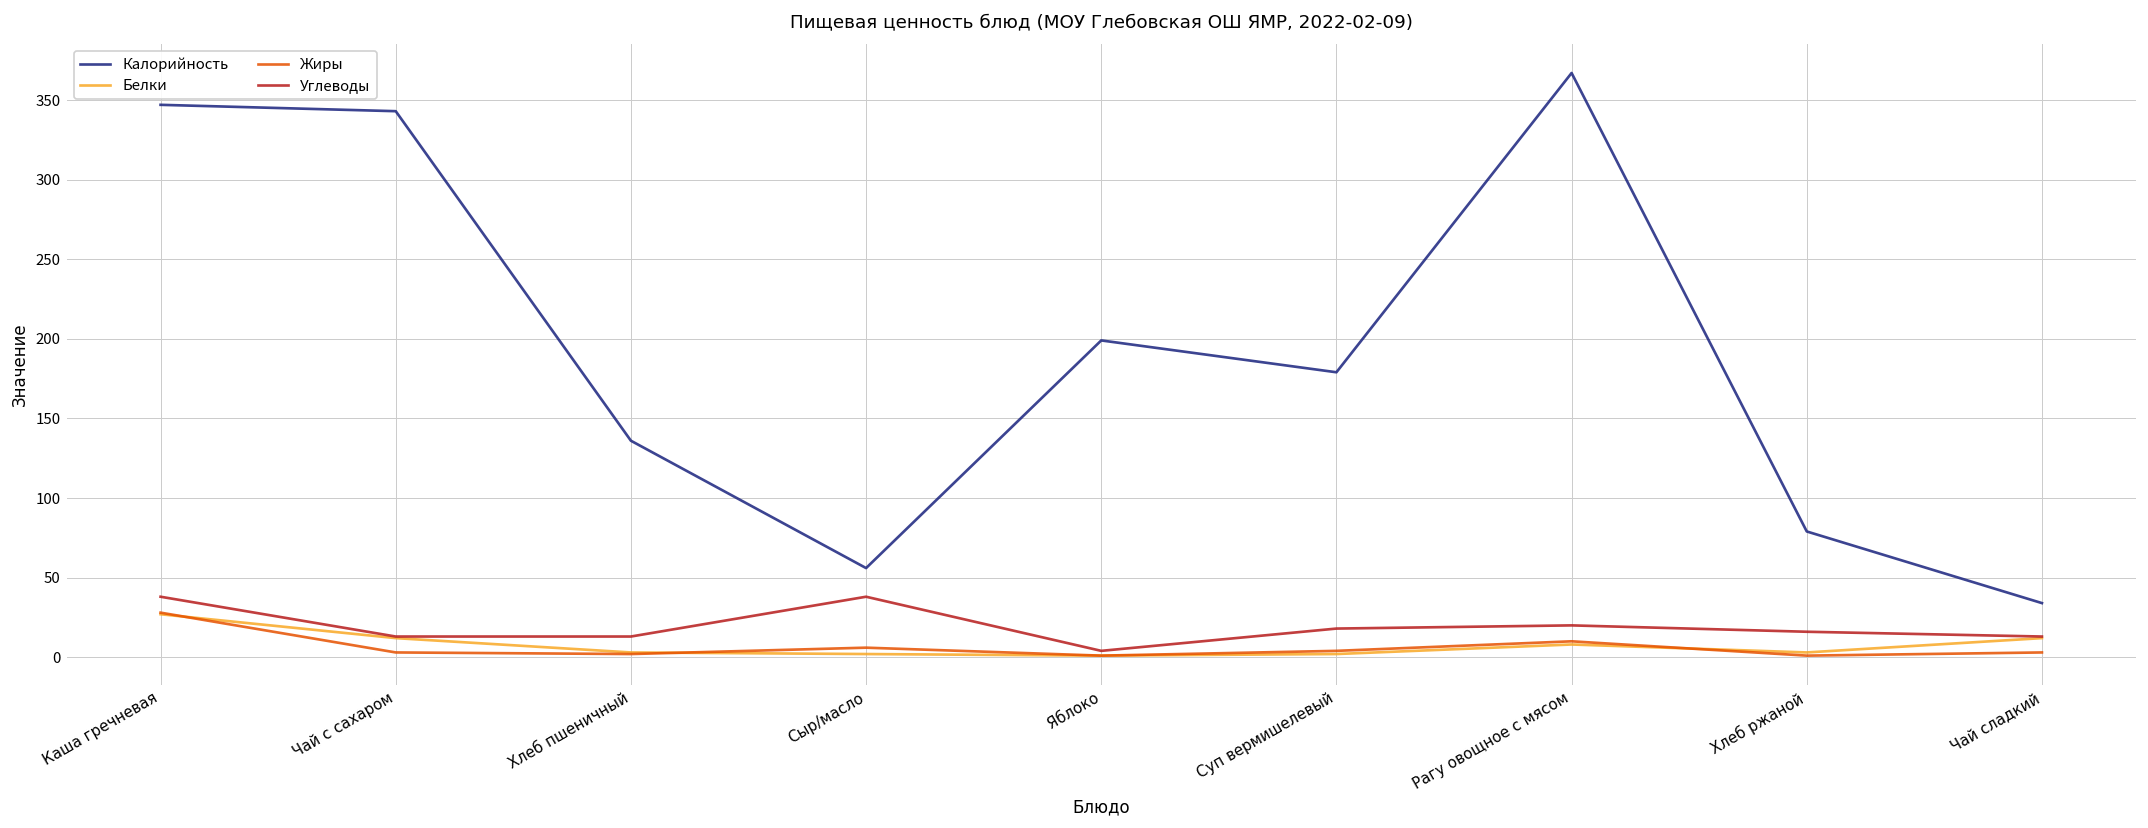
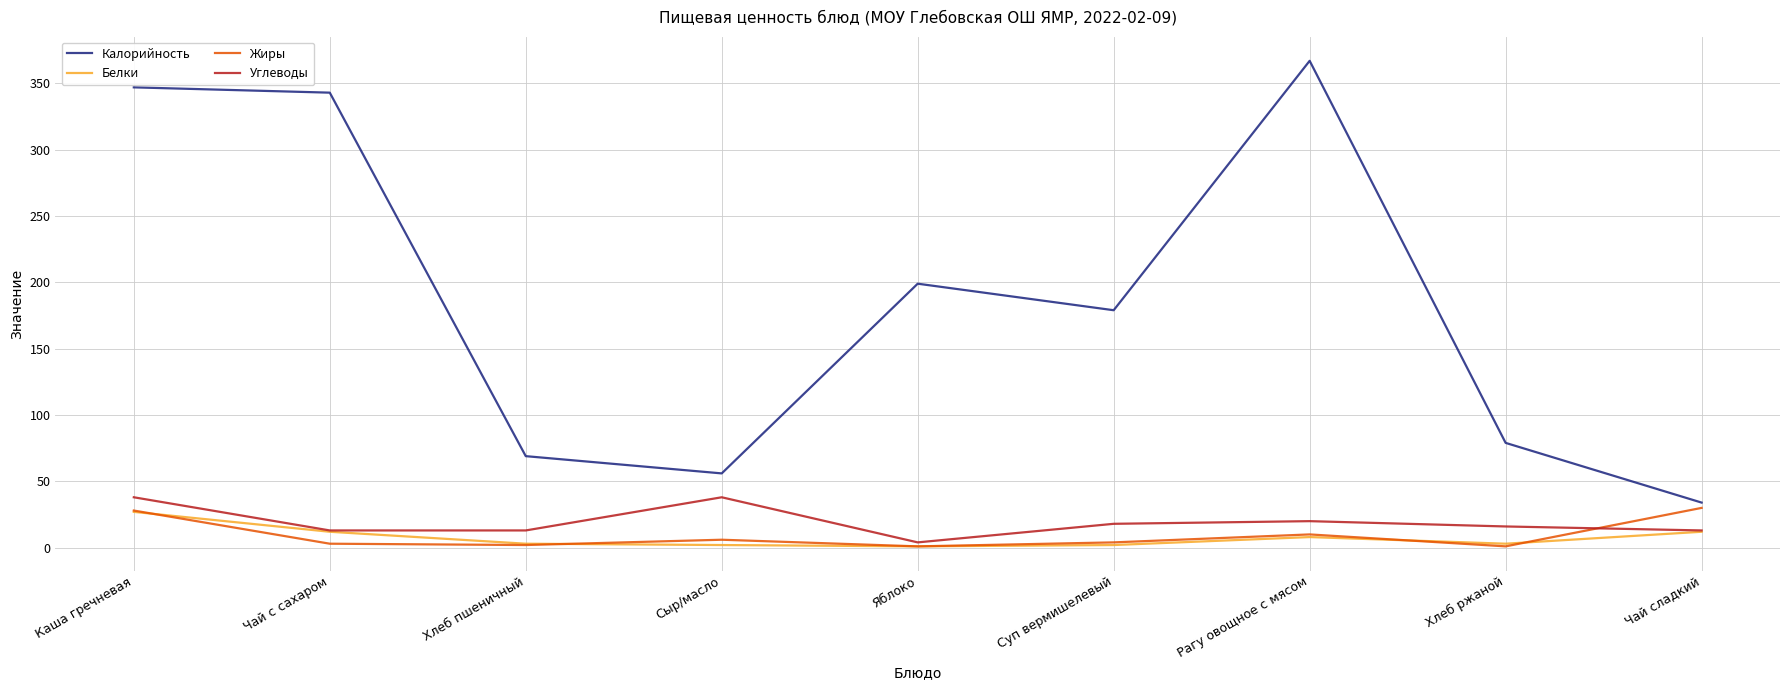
Калорийность, Хлеб пшеничный: 136 -> 69
Жиры, Чай сладкий: 3 -> 30
